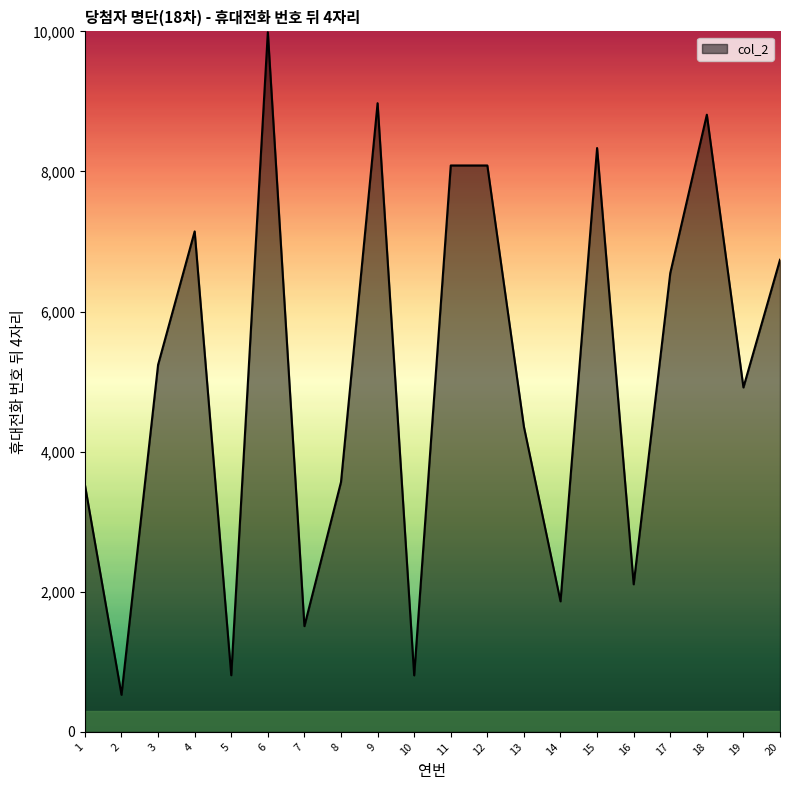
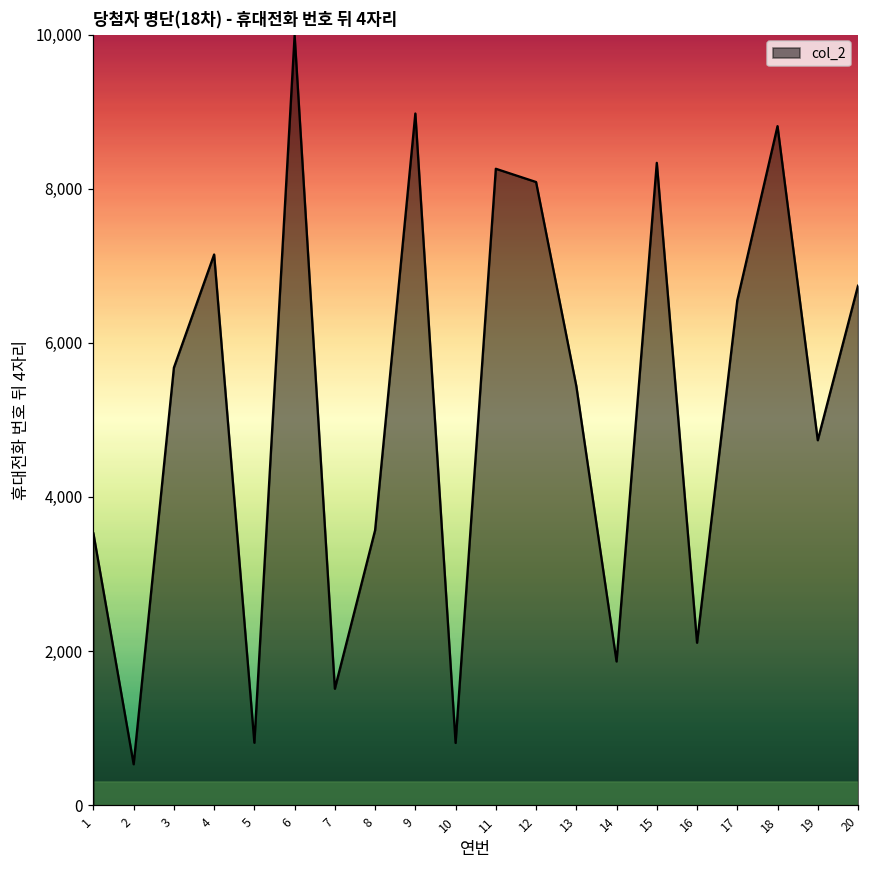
3: 5,200 -> 5,700
11: 8,100 -> 8,300
13: 4,400 -> 5,400
19: 4,900 -> 4,700
